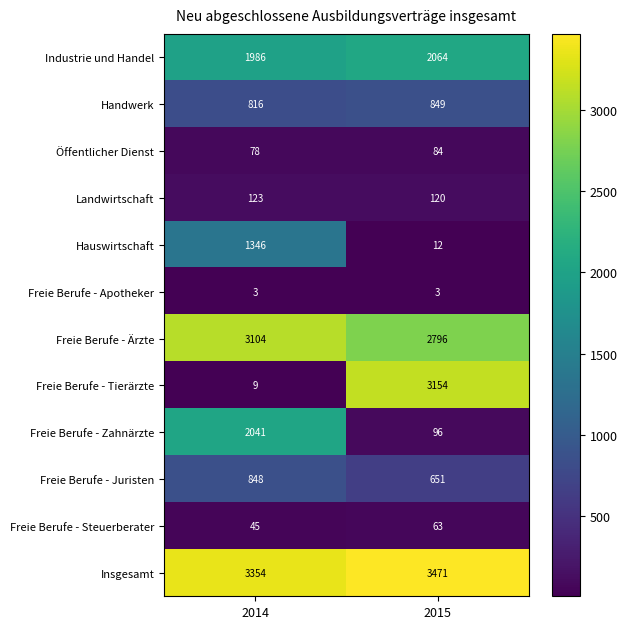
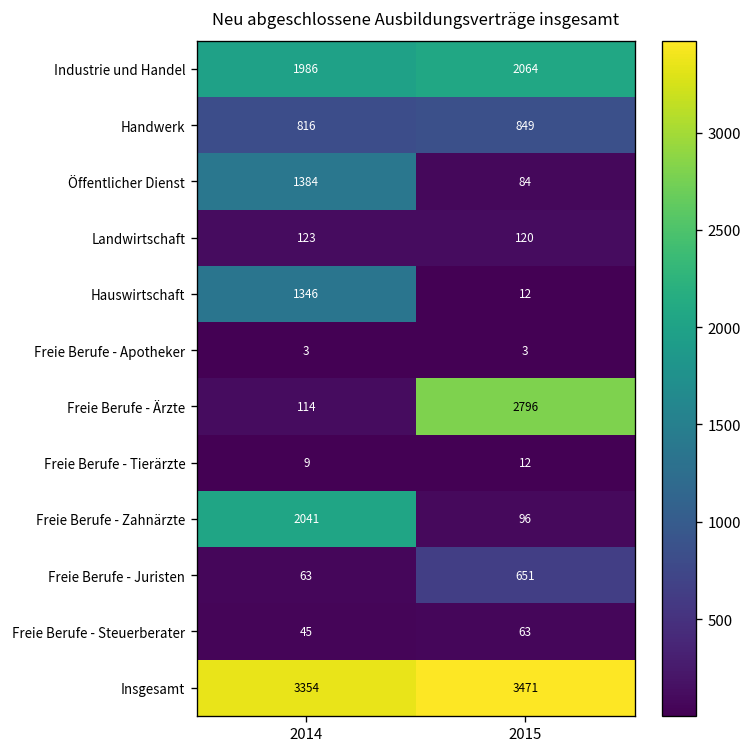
Öffentlicher Dienst, 2014: 78 -> 1384
Freie Berufe - Ärzte, 2014: 3104 -> 114
Freie Berufe - Tierärzte, 2015: 3154 -> 12
Freie Berufe - Juristen, 2014: 848 -> 63
